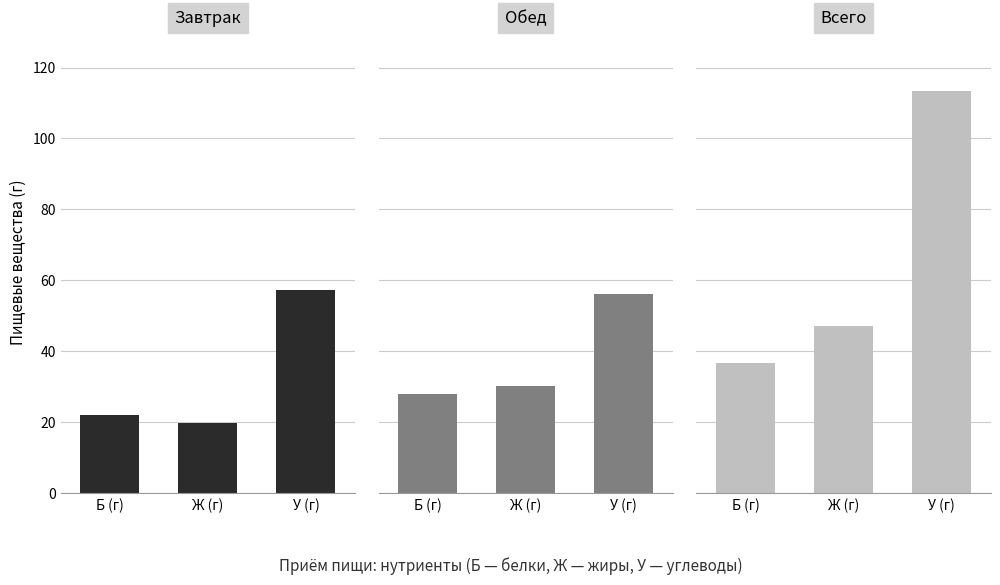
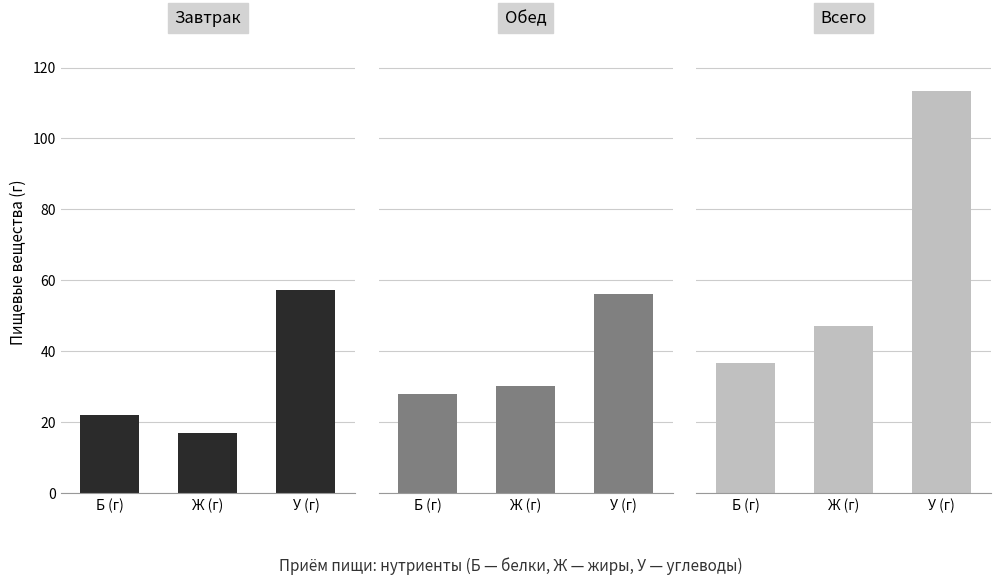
Завтрак, Ж (г): 20 -> 17
